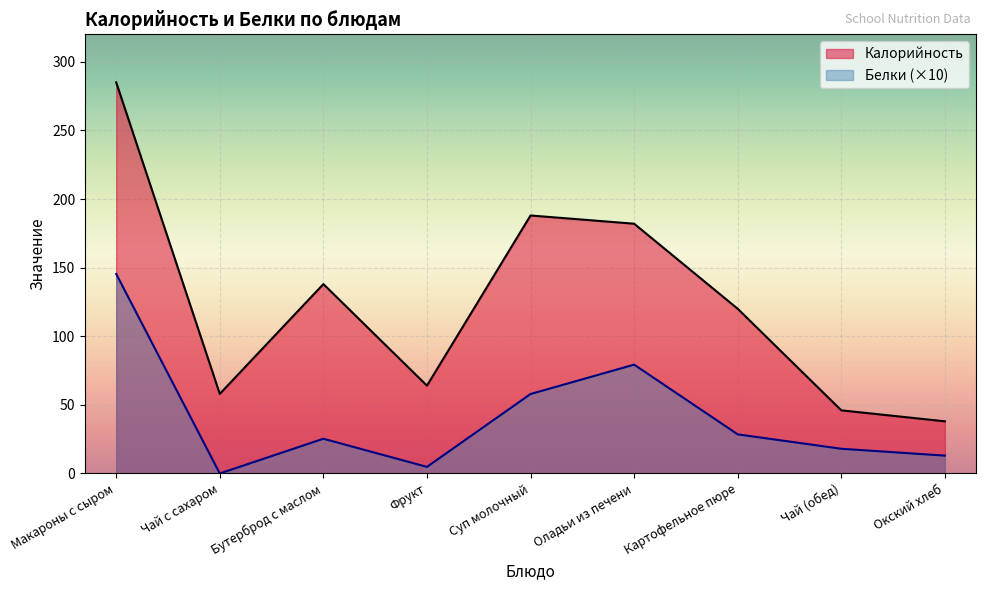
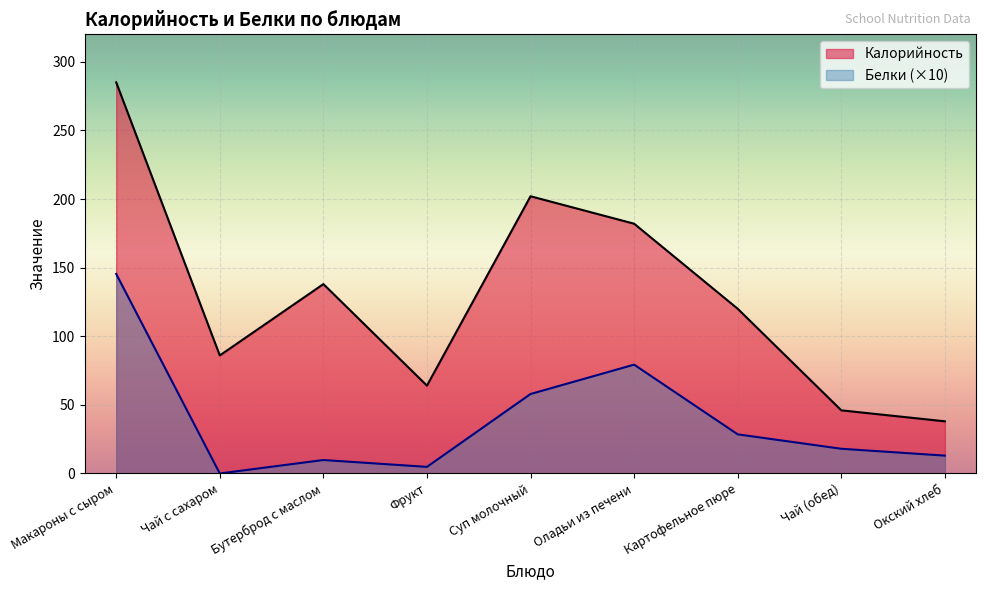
Калорийность, Чай с сахаром: 58 -> 86
Белки (×10), Бутерброд с маслом: 25 -> 10
Калорийность, Суп молочный: 188 -> 202
